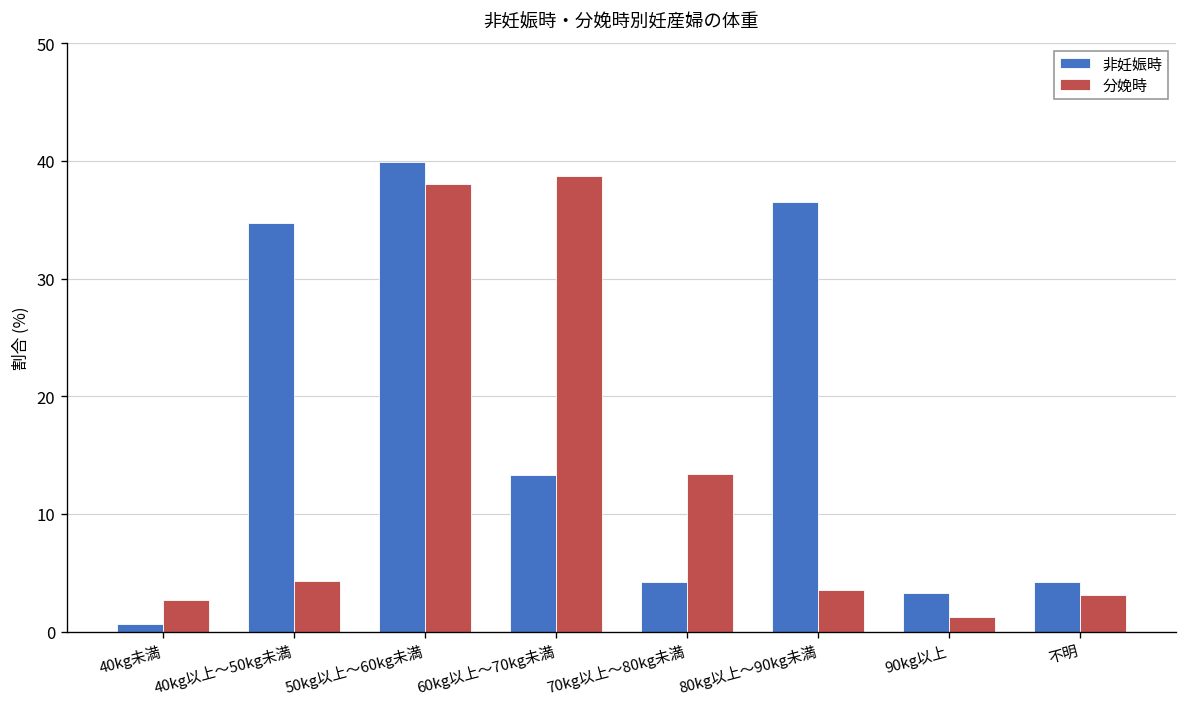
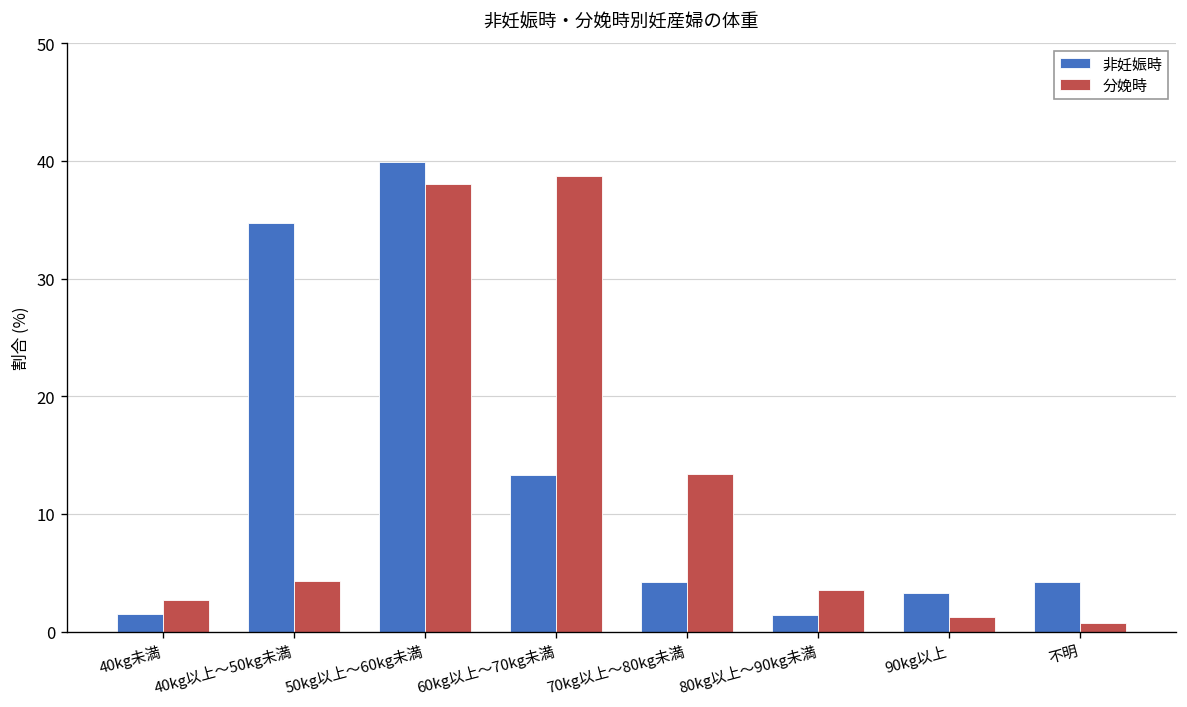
非妊娠時, 40kg未満: 1 -> 2
非妊娠時, 80kg以上～90kg未満: 37 -> 1
分娩時, 不明: 3 -> 1
